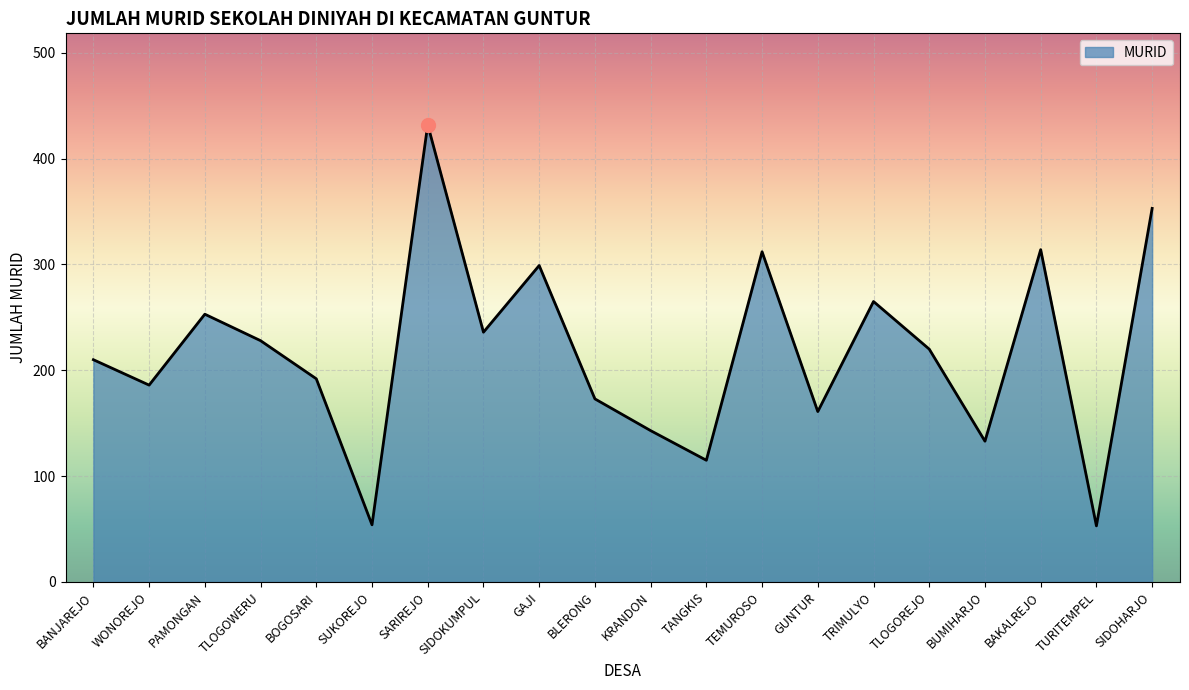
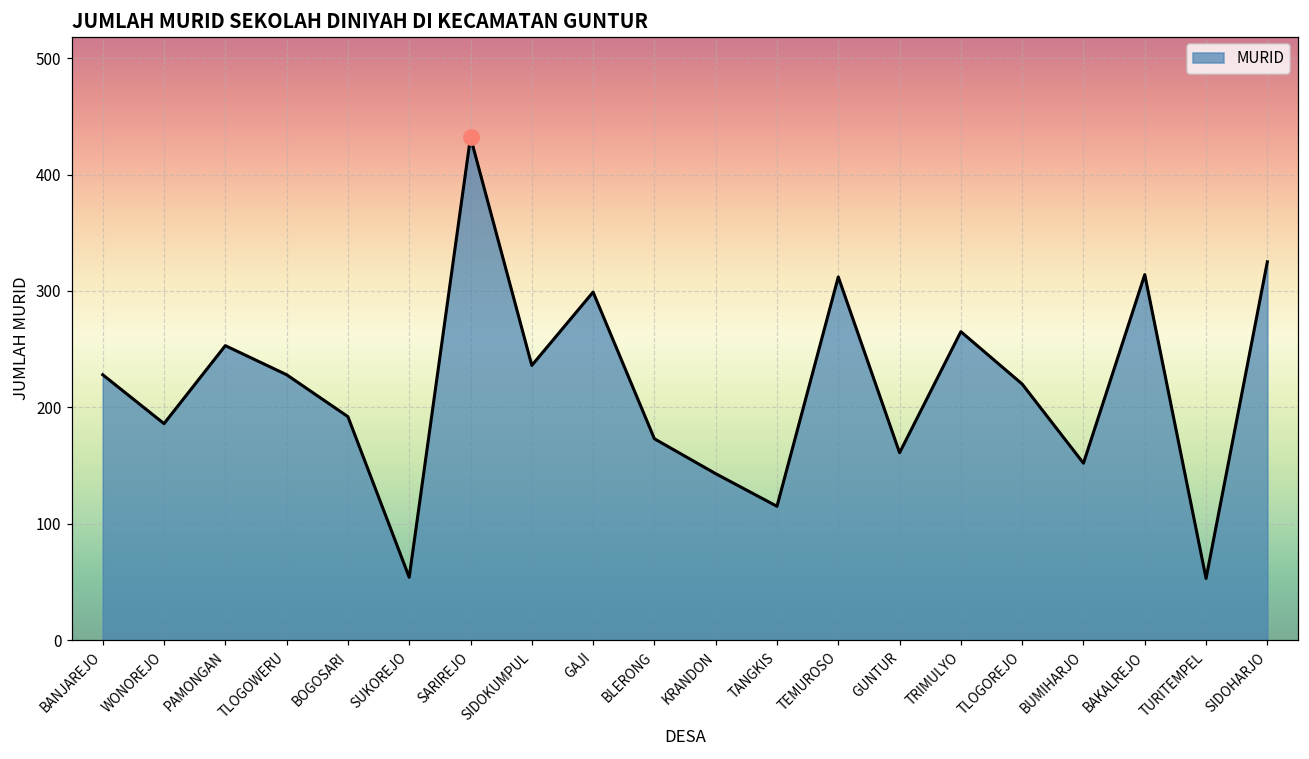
MURID, BANJAREJO: 210 -> 228
MURID, BUMIHARJO: 133 -> 152
MURID, SIDOHARJO: 353 -> 325
